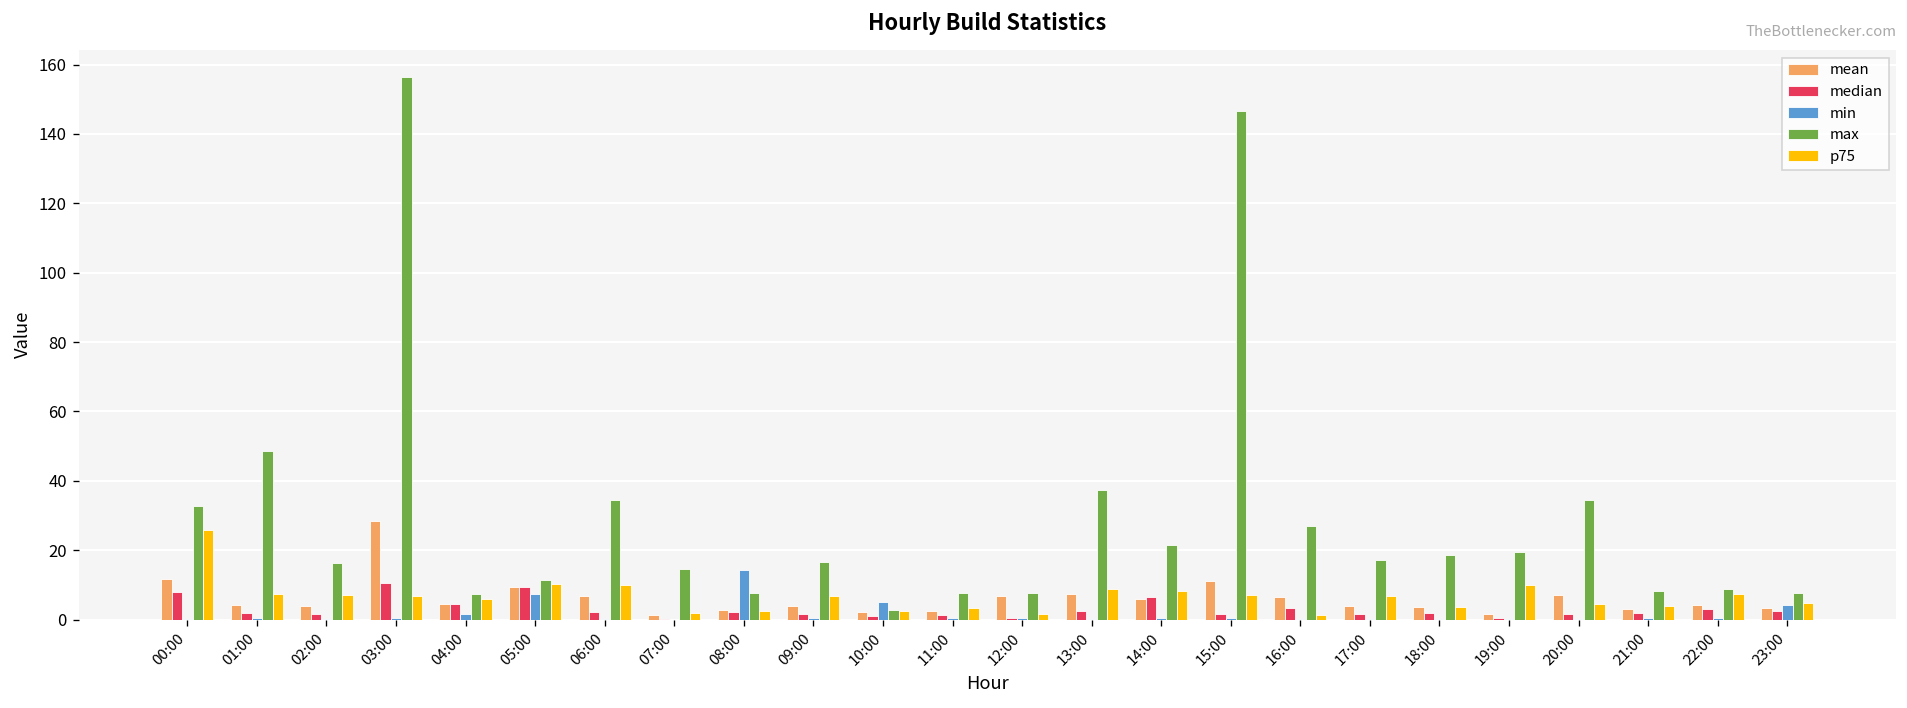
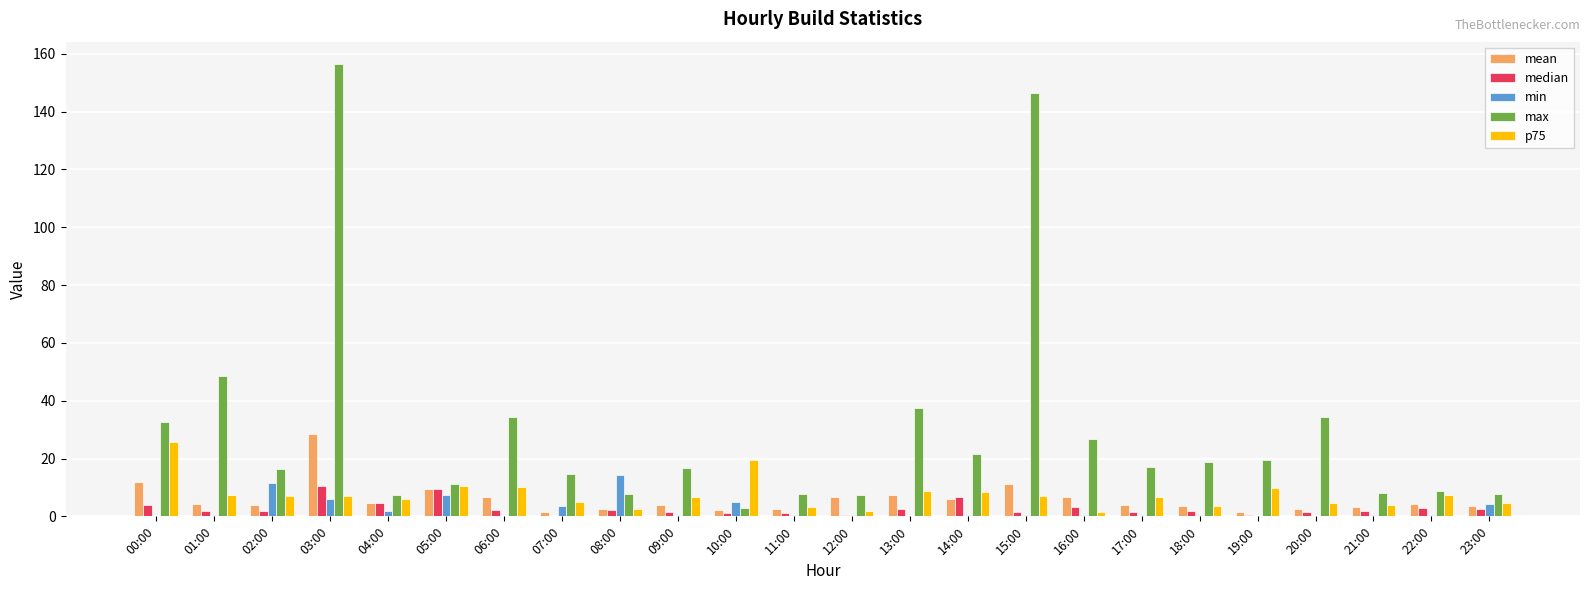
median, 00:00: 8 -> 4
min, 02:00: 0 -> 11
min, 03:00: 0 -> 6
min, 07:00: 0 -> 4
p75, 07:00: 2 -> 5
p75, 10:00: 3 -> 20
mean, 20:00: 7 -> 3
